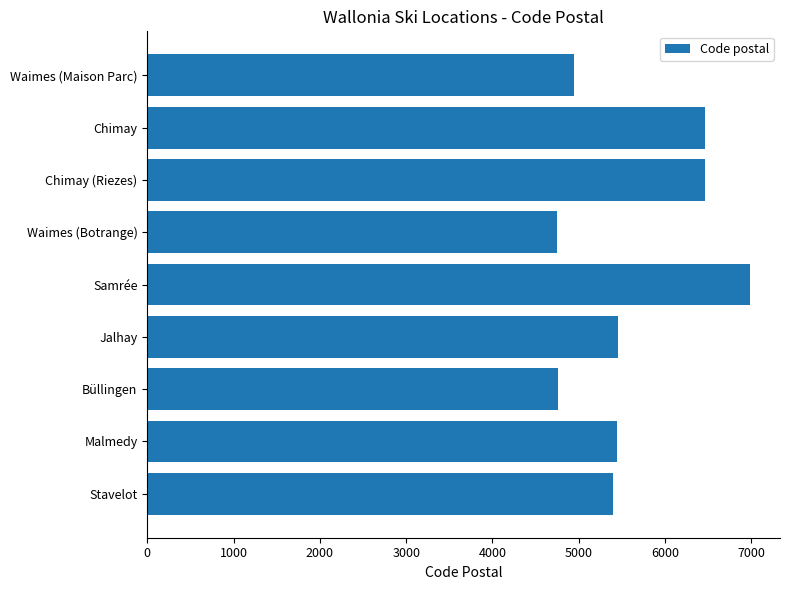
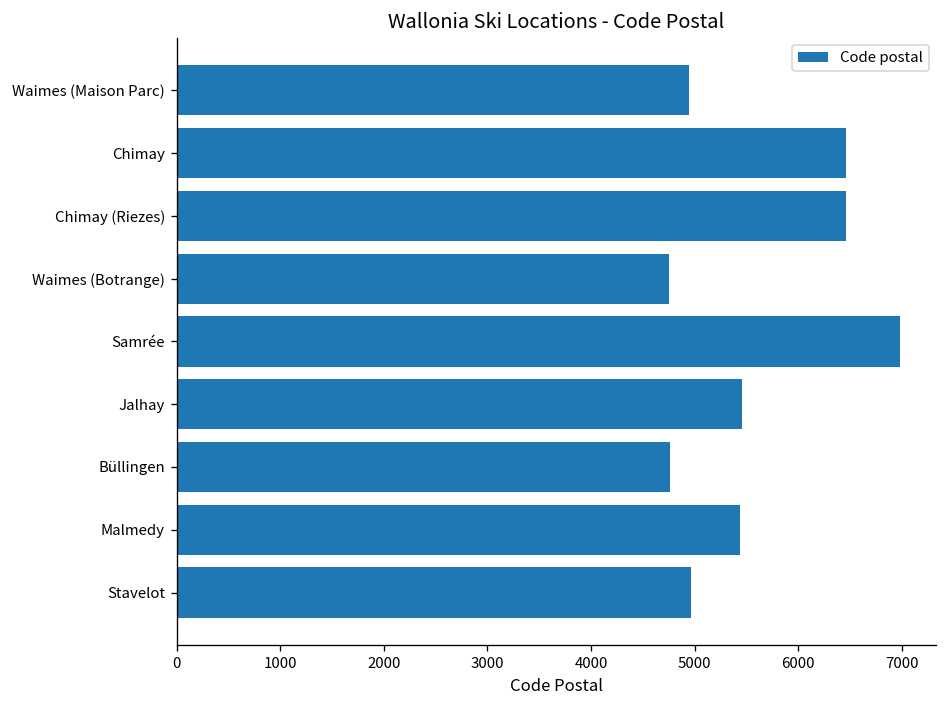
Stavelot: 5400 -> 5000
